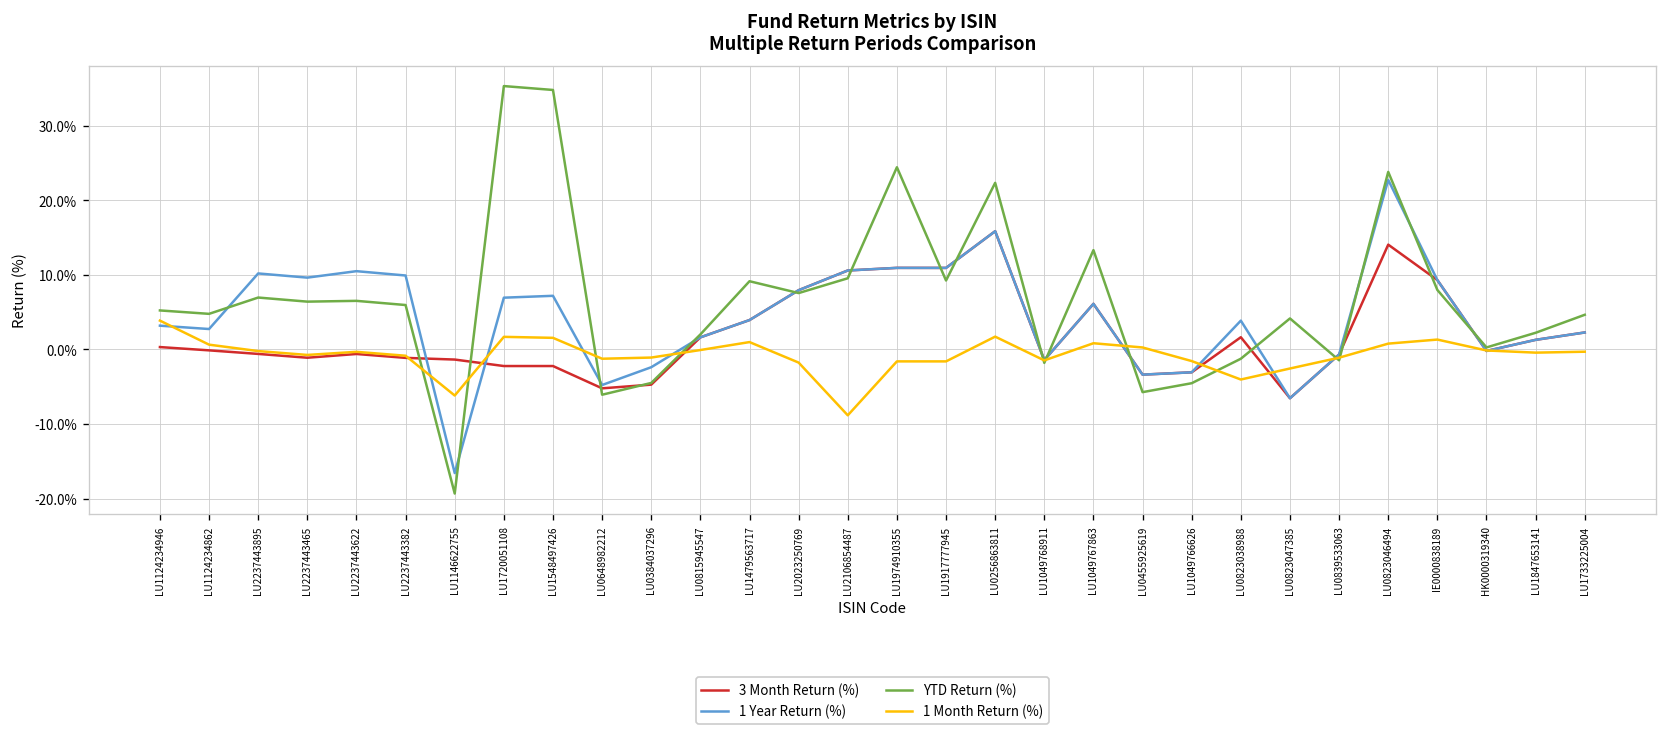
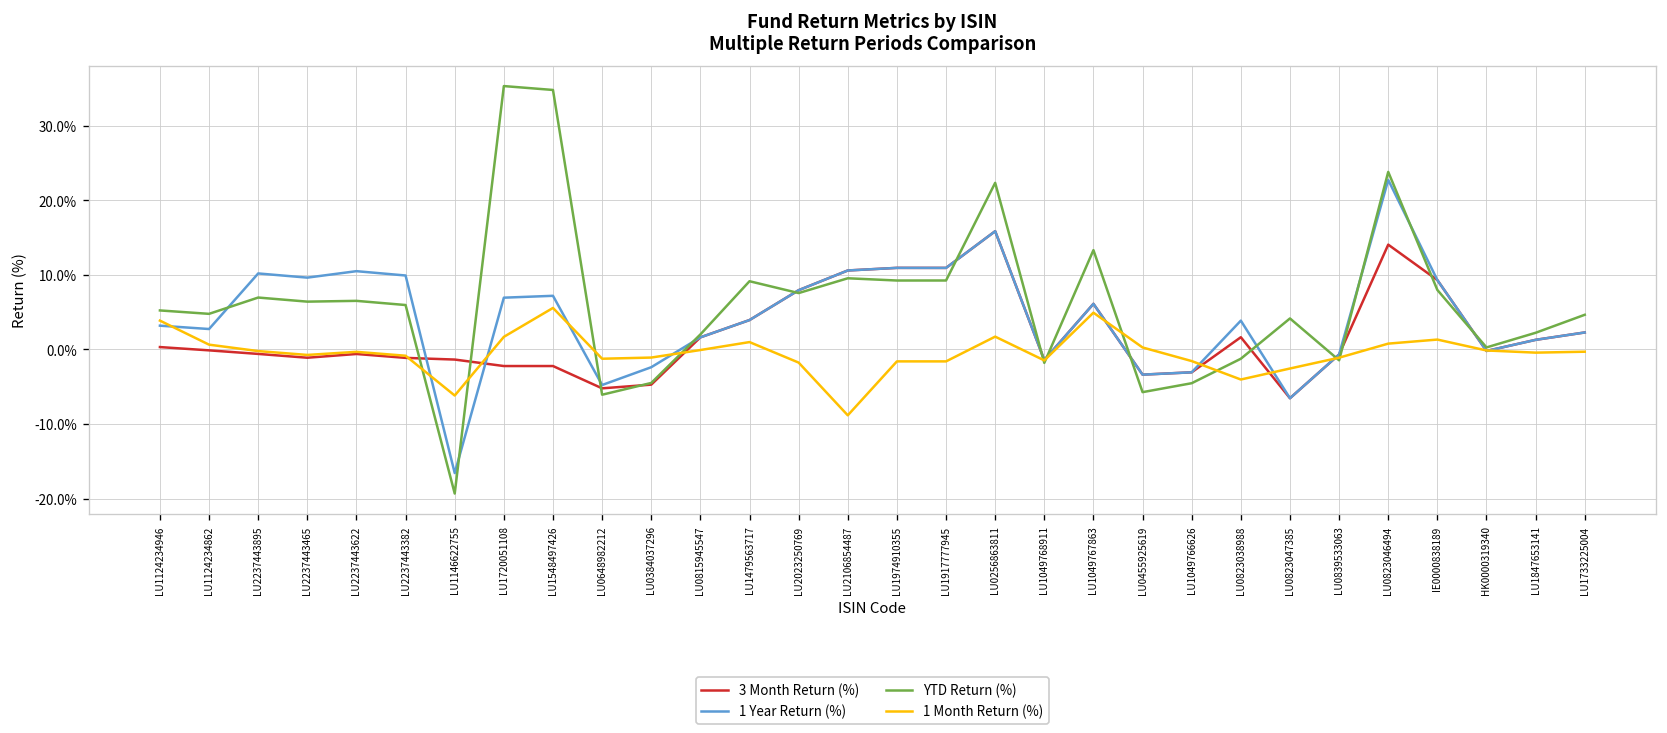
1 Month Return (%), LU1548497426: 2% -> 6%
YTD Return (%), LU1974910355: 24% -> 9%
1 Month Return (%), LU1049767863: 1% -> 5%
